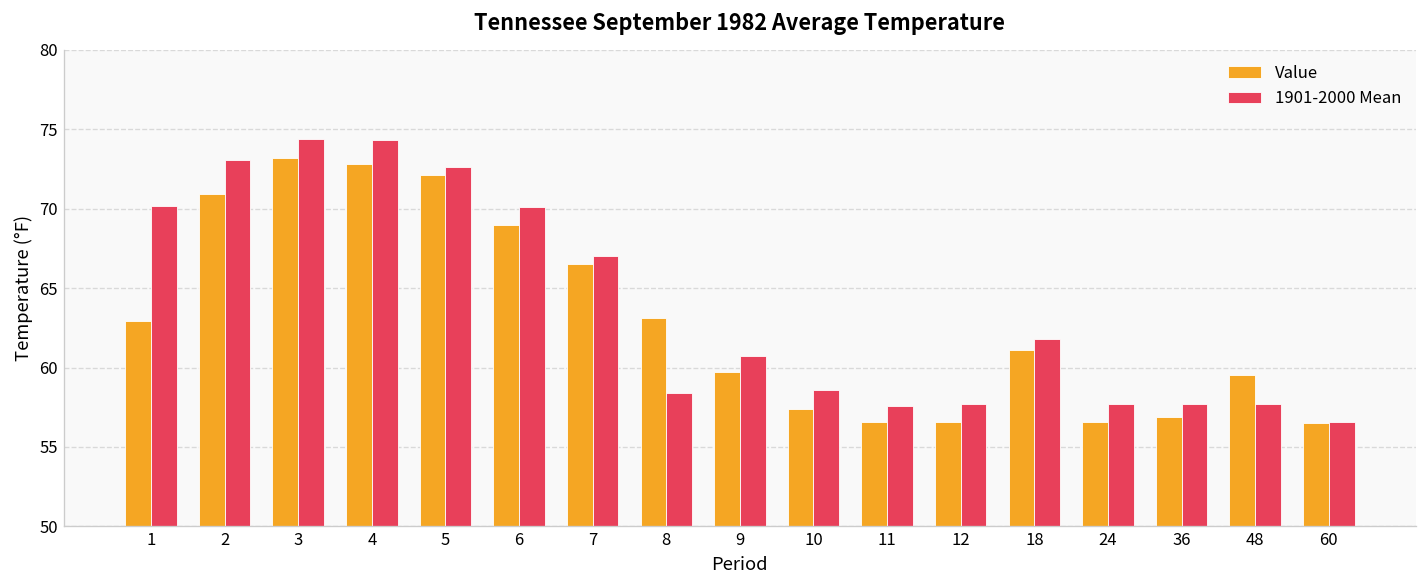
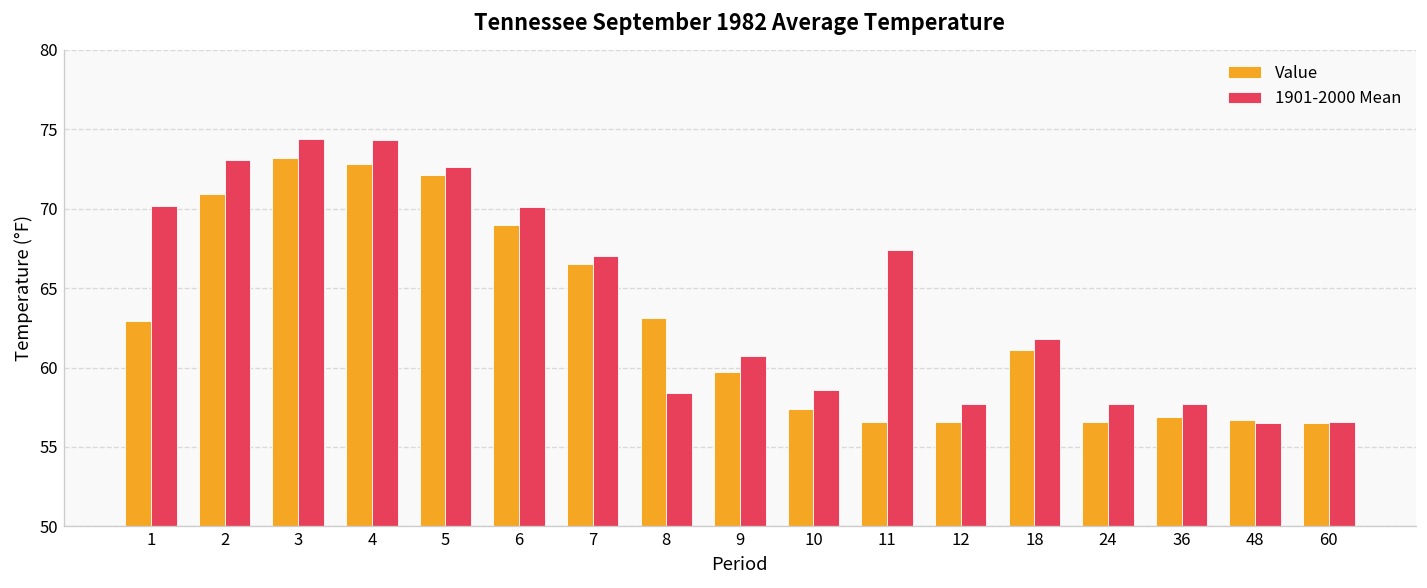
1901-2000 Mean, 11: 57.6 -> 67.4
Value, 48: 59.5 -> 56.7
1901-2000 Mean, 48: 57.7 -> 56.5
